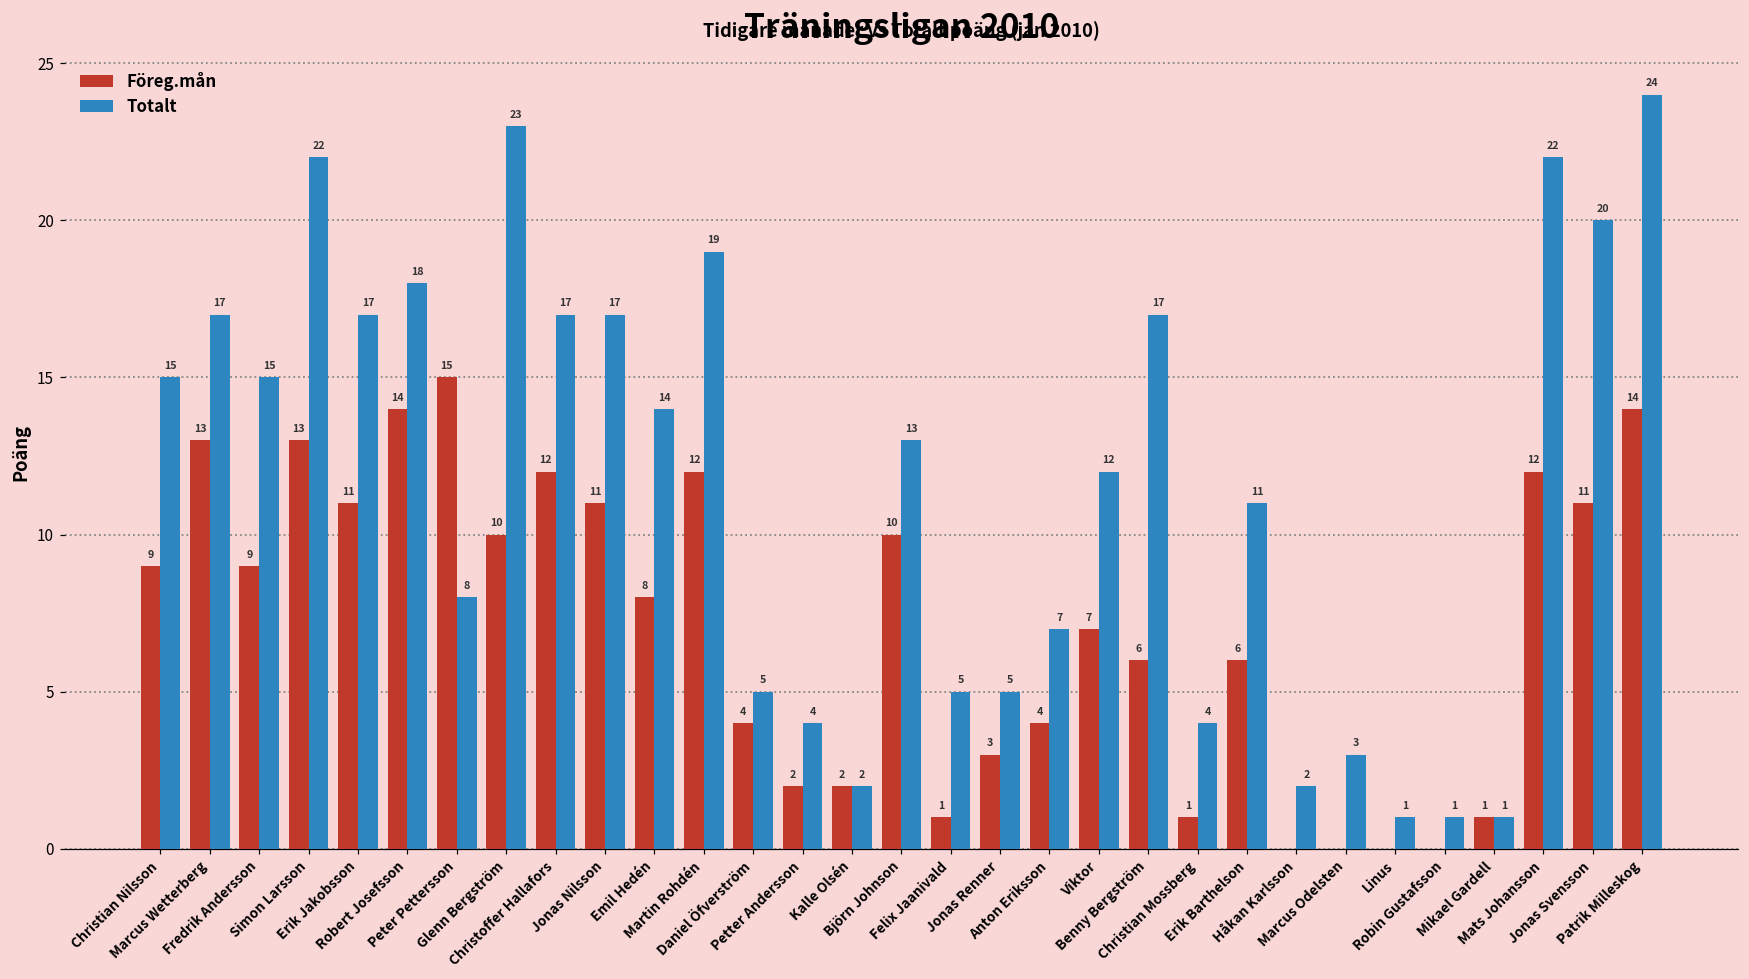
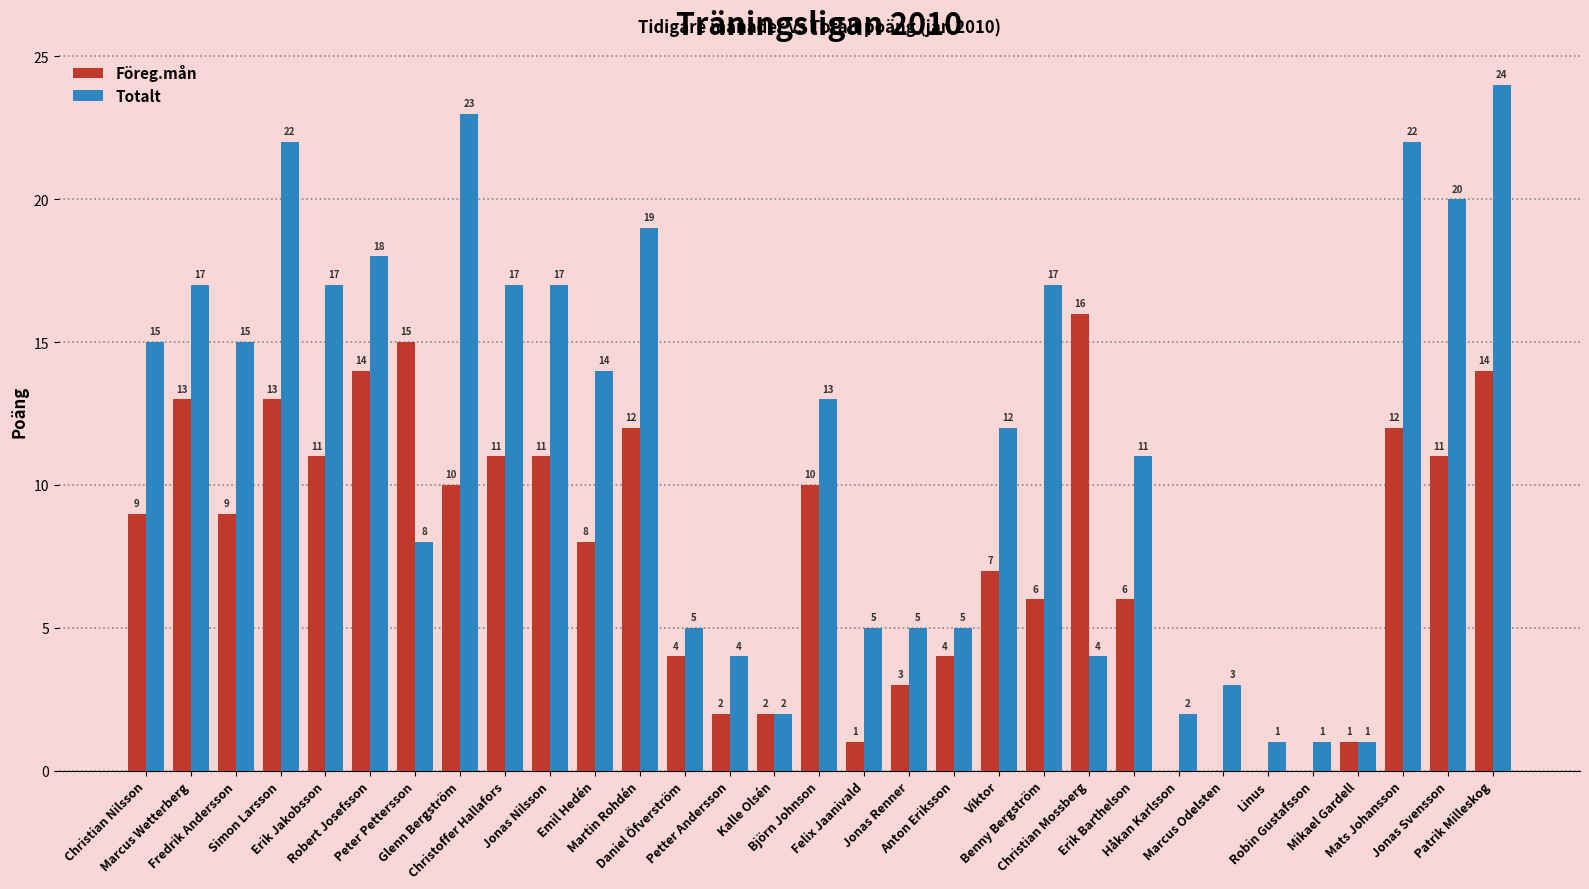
Föreg.mån, Christoffer Hallafors: 12 -> 11
Totalt, Anton Eriksson: 7 -> 5
Föreg.mån, Christian Mossberg: 1 -> 16
